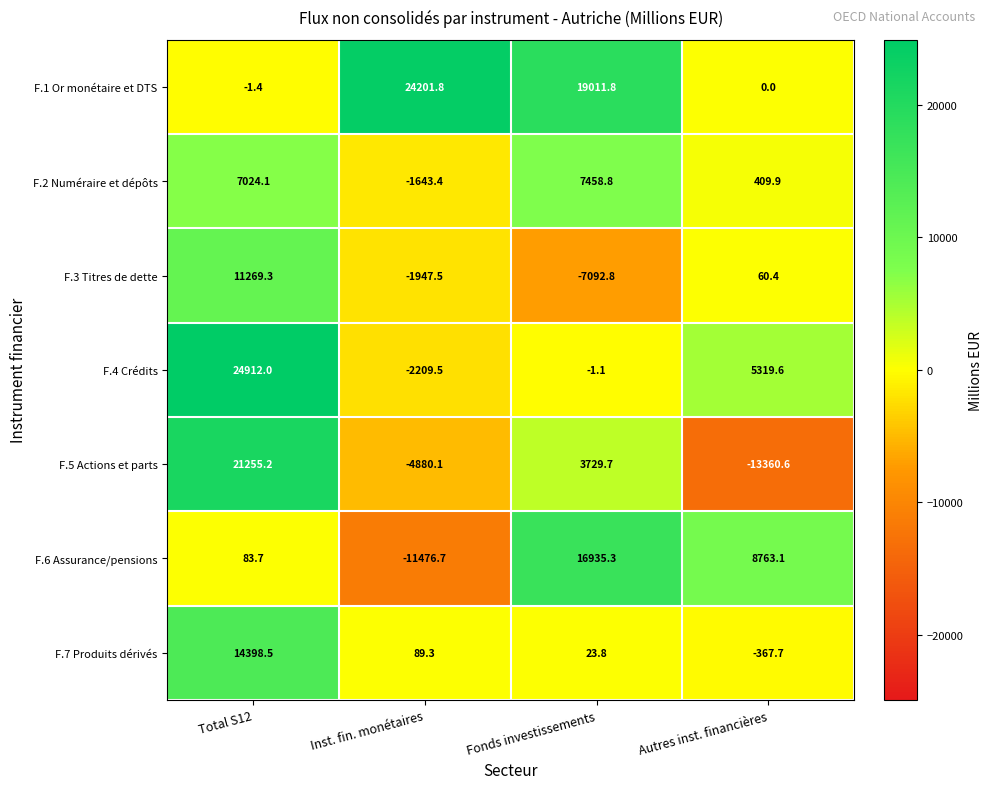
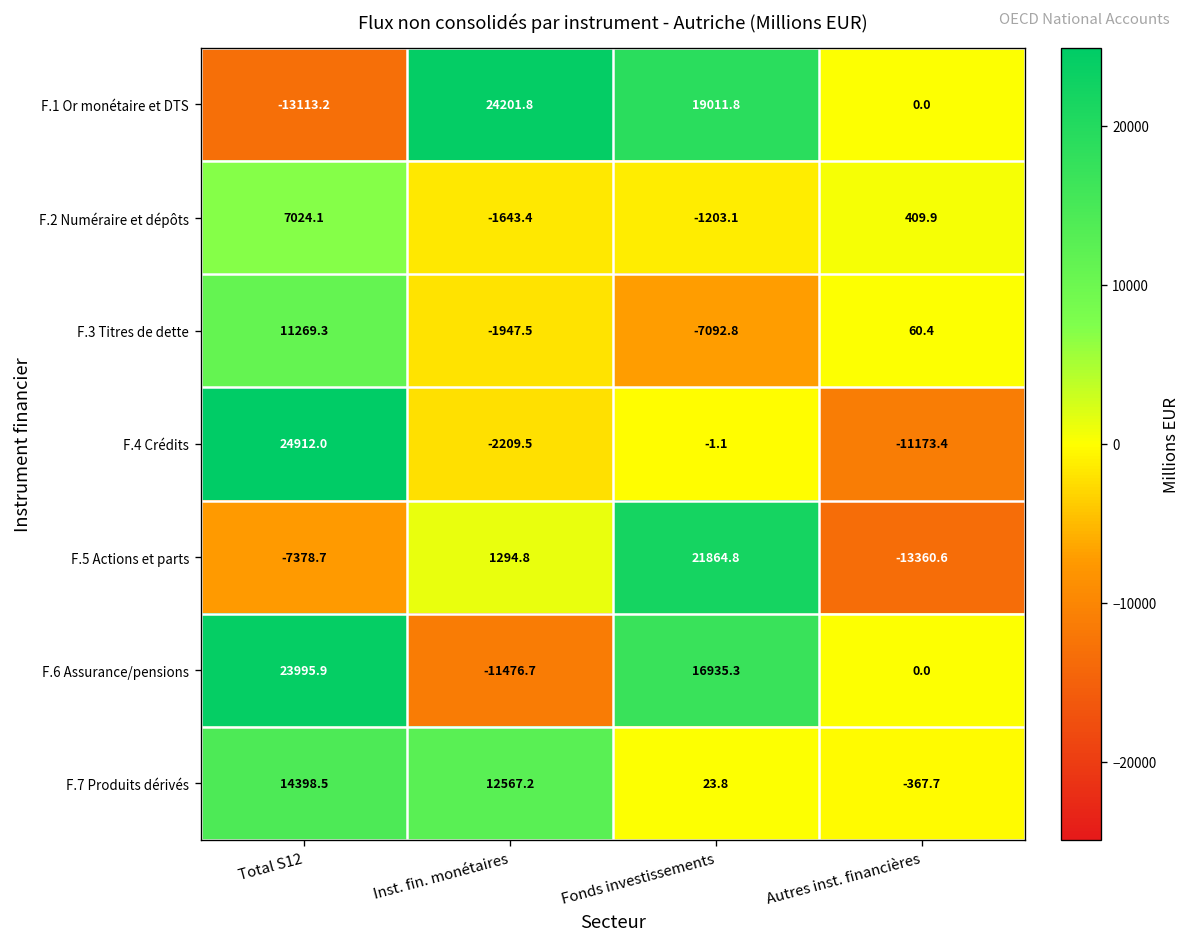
F.1 Or monétaire et DTS, Total S12: -1.4 -> -13113.2
F.2 Numéraire et dépôts, Fonds investissements: 7458.8 -> -1203.1
F.4 Crédits, Autres inst. financières: 5319.6 -> -11173.4
F.5 Actions et parts, Total S12: 21255.2 -> -7378.7
F.5 Actions et parts, Inst. fin. monétaires: -4880.1 -> 1294.8
F.5 Actions et parts, Fonds investissements: 3729.7 -> 21864.8
F.6 Assurance/pensions, Total S12: 83.7 -> 23995.9
F.6 Assurance/pensions, Autres inst. financières: 8763.1 -> 0.0
F.7 Produits dérivés, Inst. fin. monétaires: 89.3 -> 12567.2
